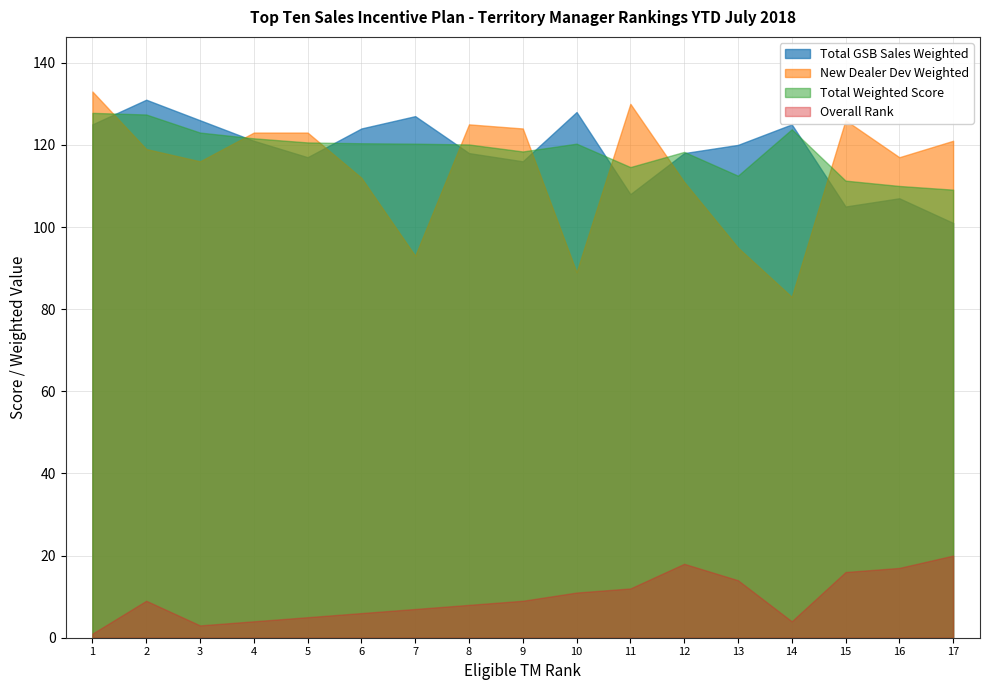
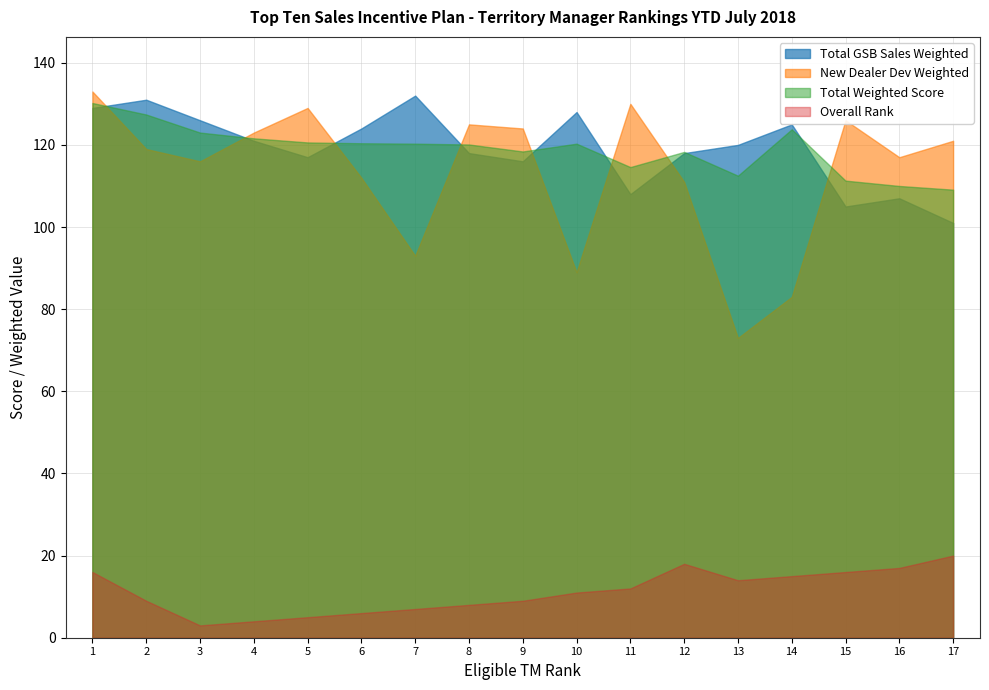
Total GSB Sales Weighted, 1: 125 -> 129
Total Weighted Score, 1: 128 -> 130
Overall Rank, 1: 1 -> 16
New Dealer Dev Weighted, 5: 123 -> 129
Total GSB Sales Weighted, 7: 127 -> 132
New Dealer Dev Weighted, 13: 95 -> 73
Overall Rank, 14: 4 -> 15
